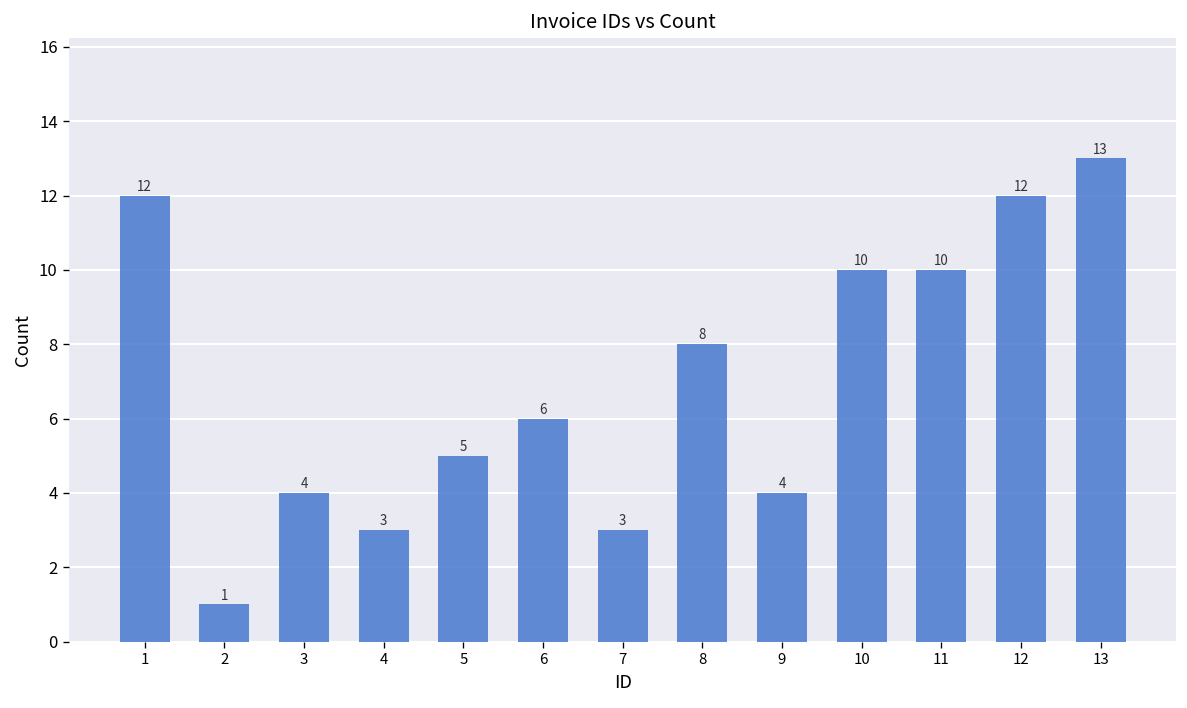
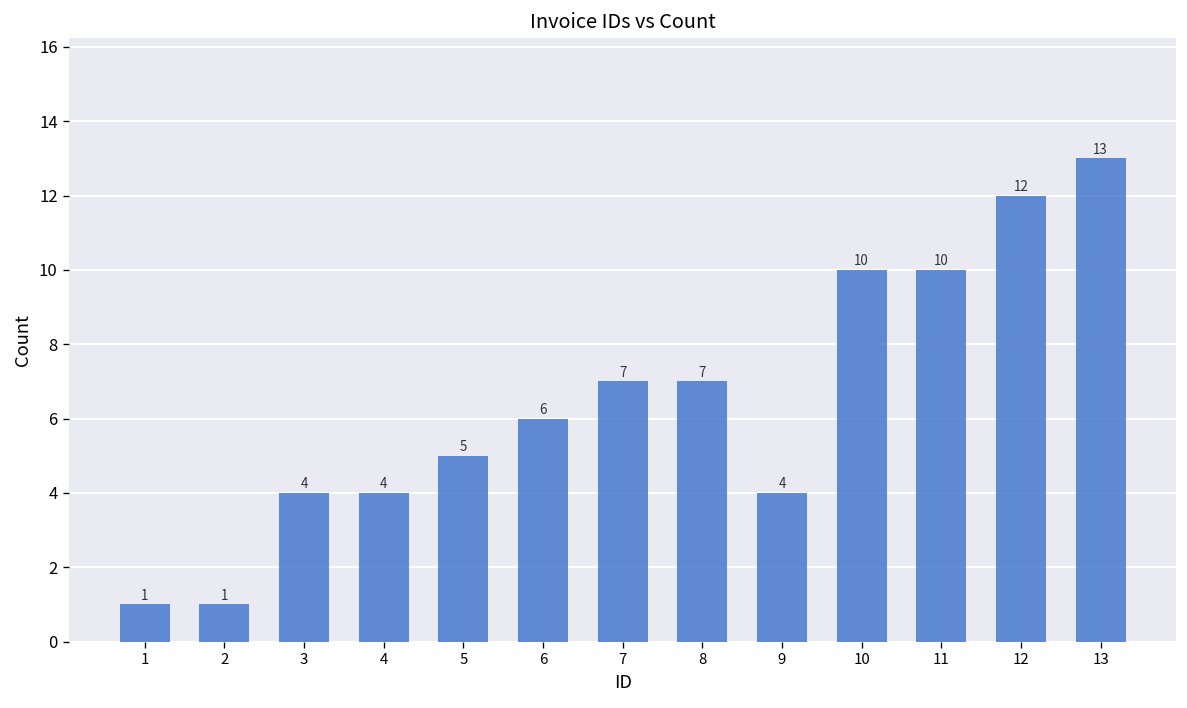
1: 12 -> 1
4: 3 -> 4
7: 3 -> 7
8: 8 -> 7
